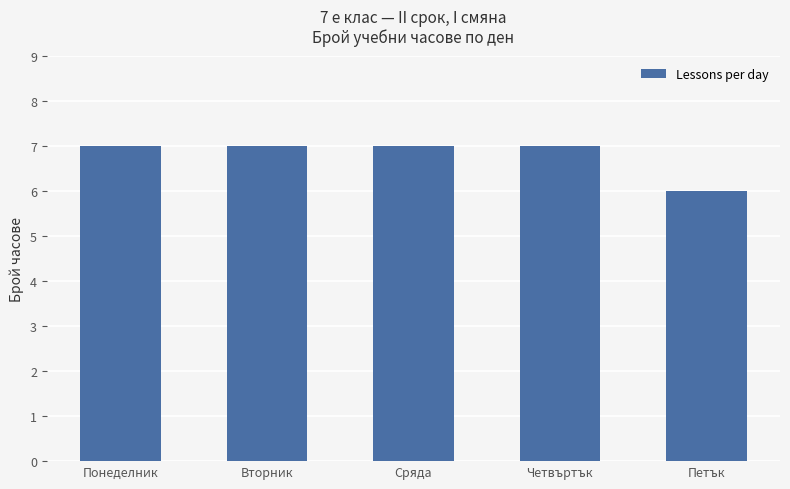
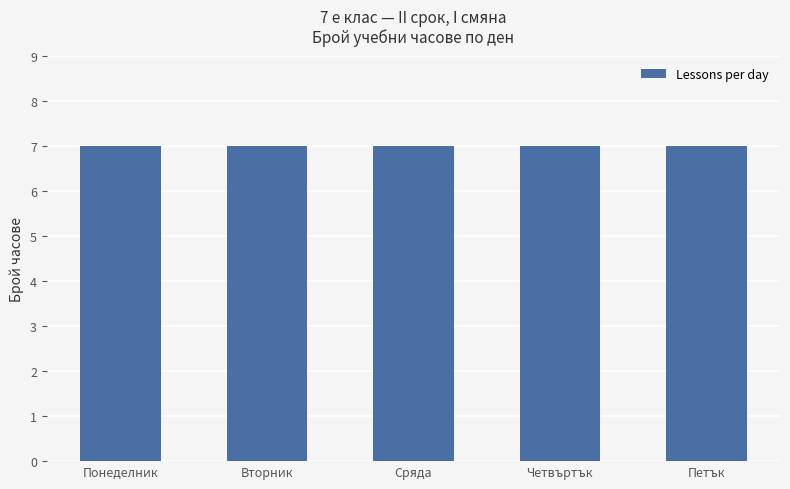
Петък: 6 -> 7
